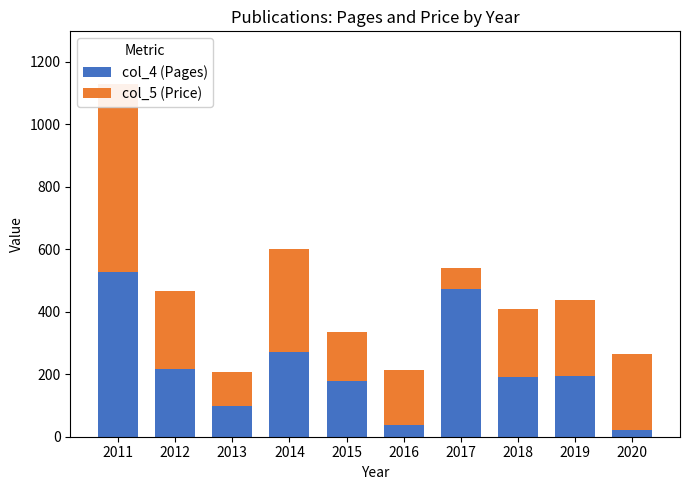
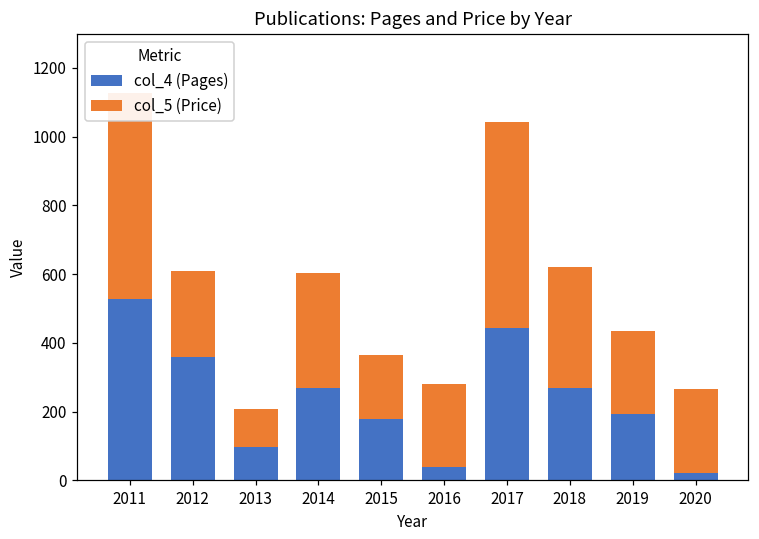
col_4 (Pages), 2012: 220 -> 360
col_5 (Price), 2015: 160 -> 190
col_5 (Price), 2016: 180 -> 240
col_4 (Pages), 2017: 470 -> 440
col_5 (Price), 2017: 70 -> 600
col_4 (Pages), 2018: 190 -> 270
col_5 (Price), 2018: 220 -> 350
